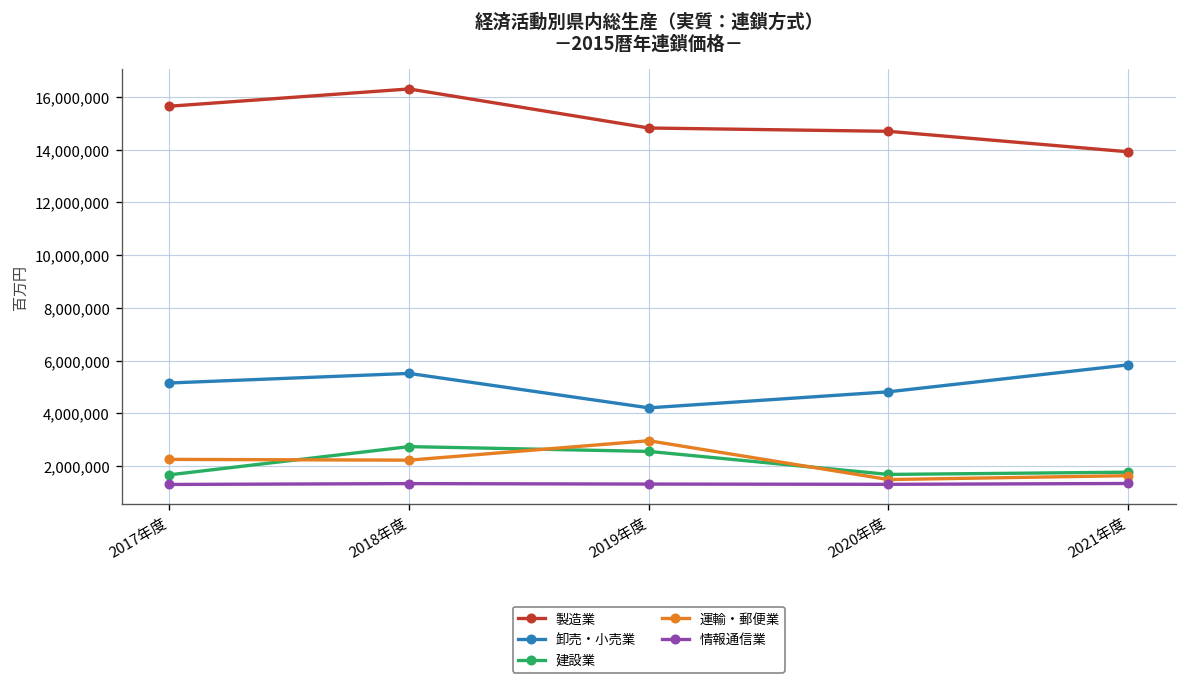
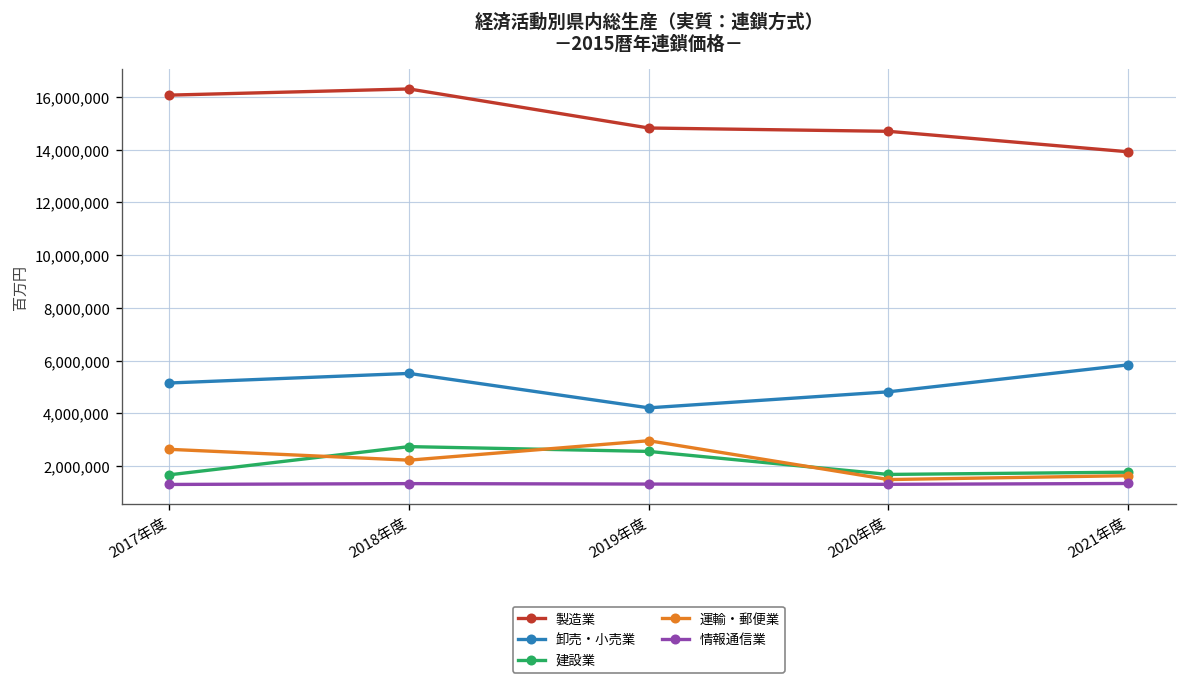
製造業, 2017年度: 15,600,000 -> 16,100,000
運輸・郵便業, 2017年度: 2,300,000 -> 2,600,000
